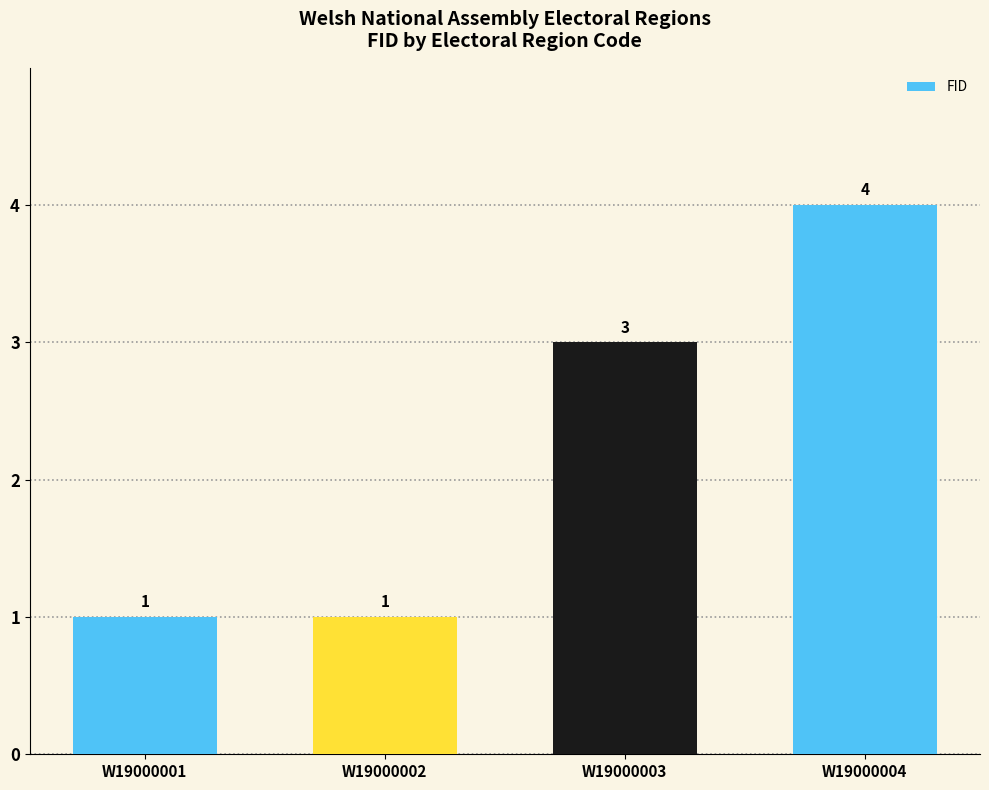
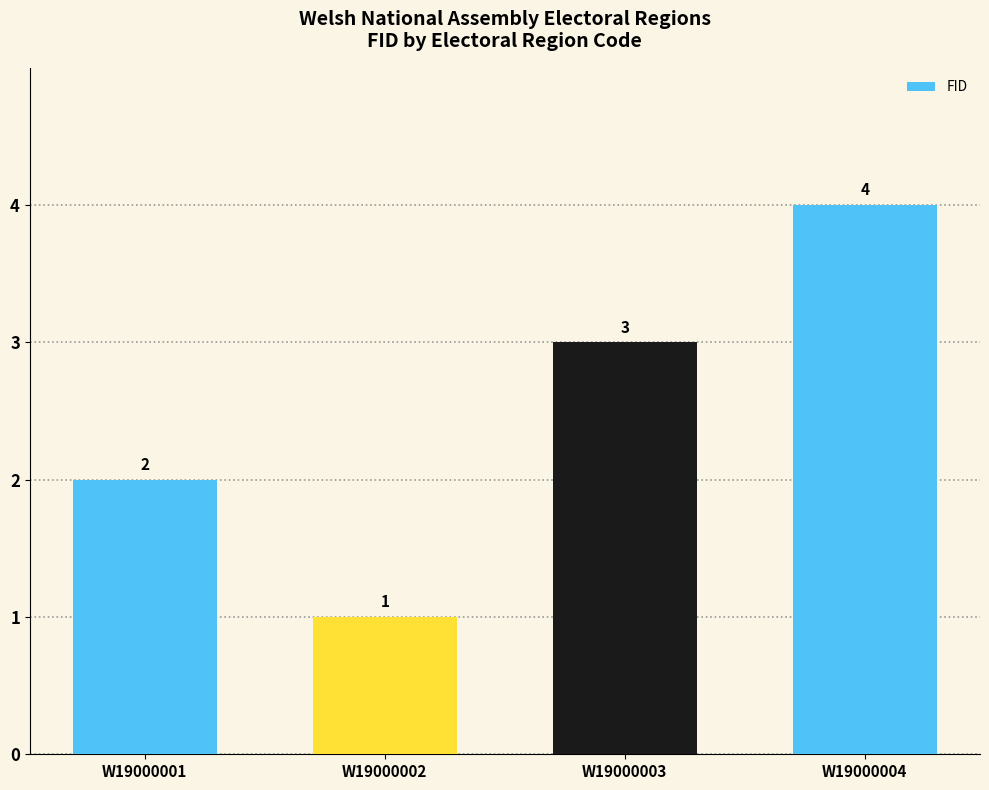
W19000001: 1 -> 2
